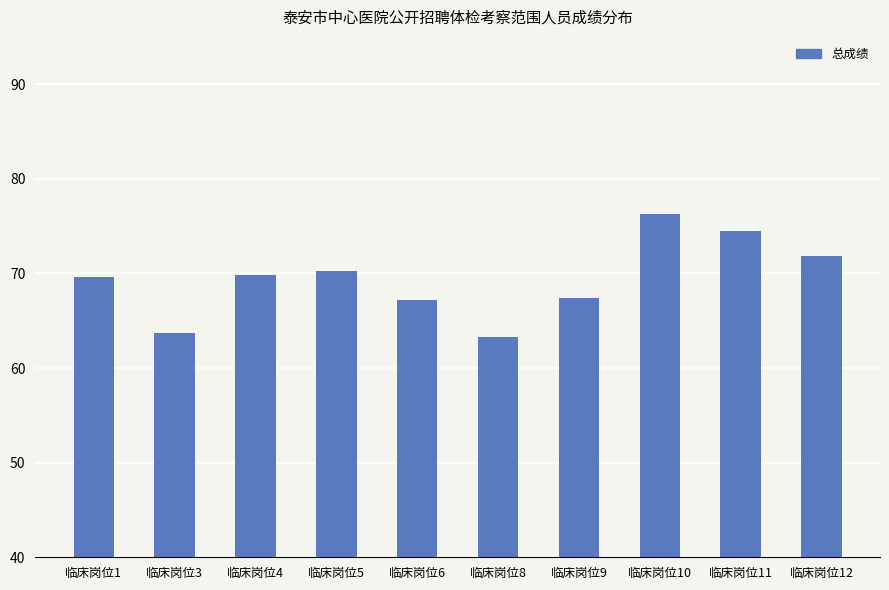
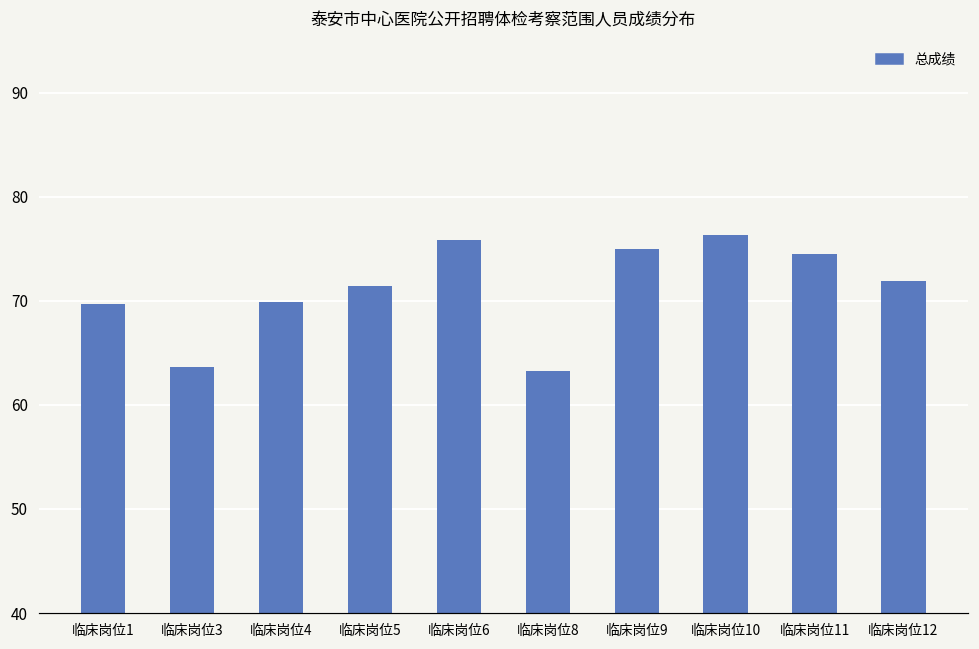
临床岗位5: 70 -> 71
临床岗位6: 67 -> 76
临床岗位9: 67 -> 75
